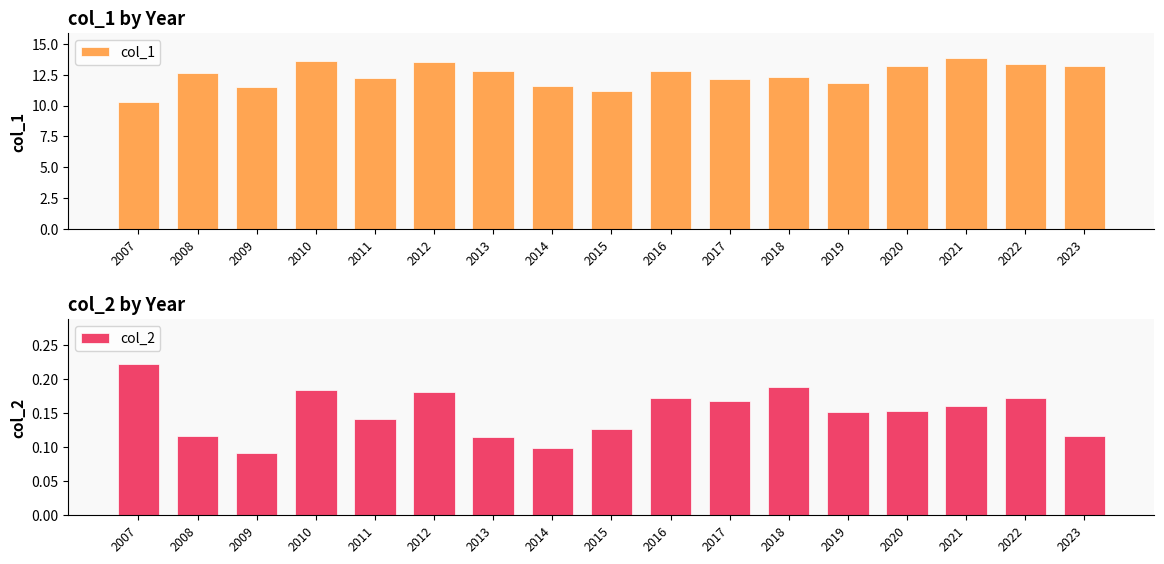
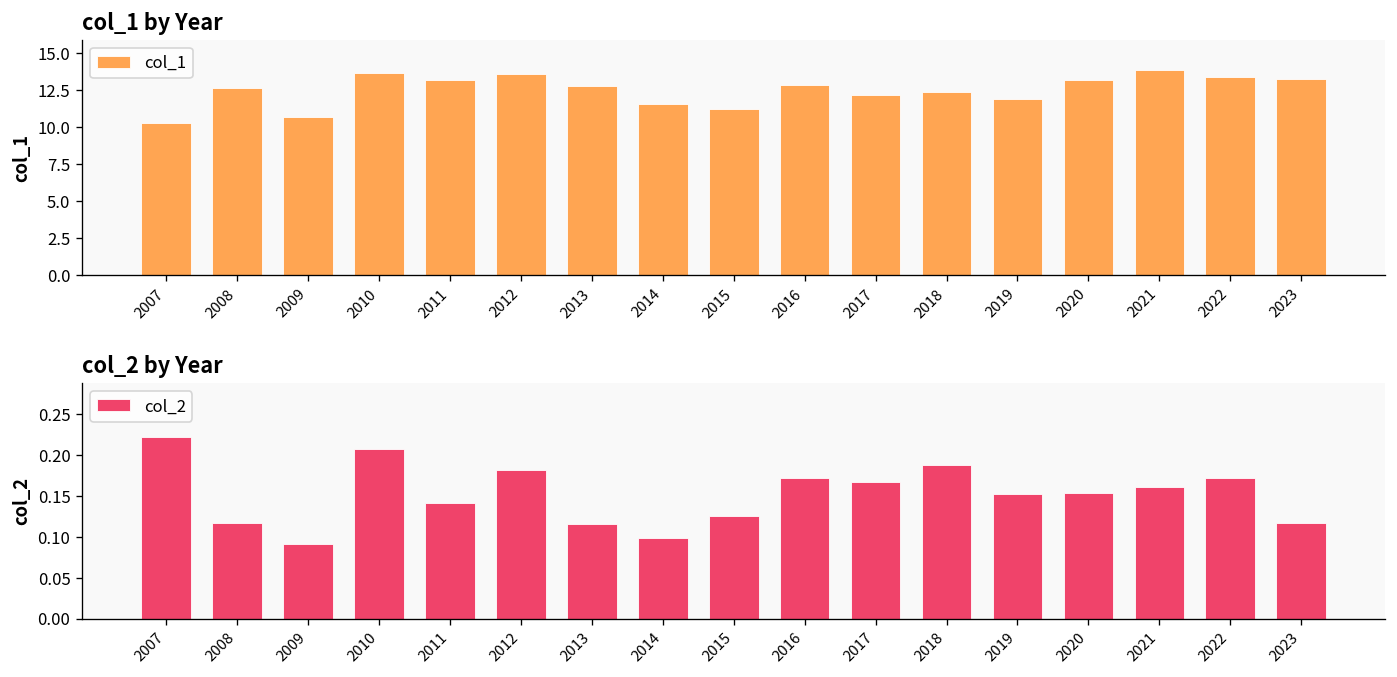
col_1 by Year, 2009: 11.5 -> 10.7
col_1 by Year, 2011: 12.2 -> 13.2
col_2 by Year, 2010: 0.18 -> 0.21
